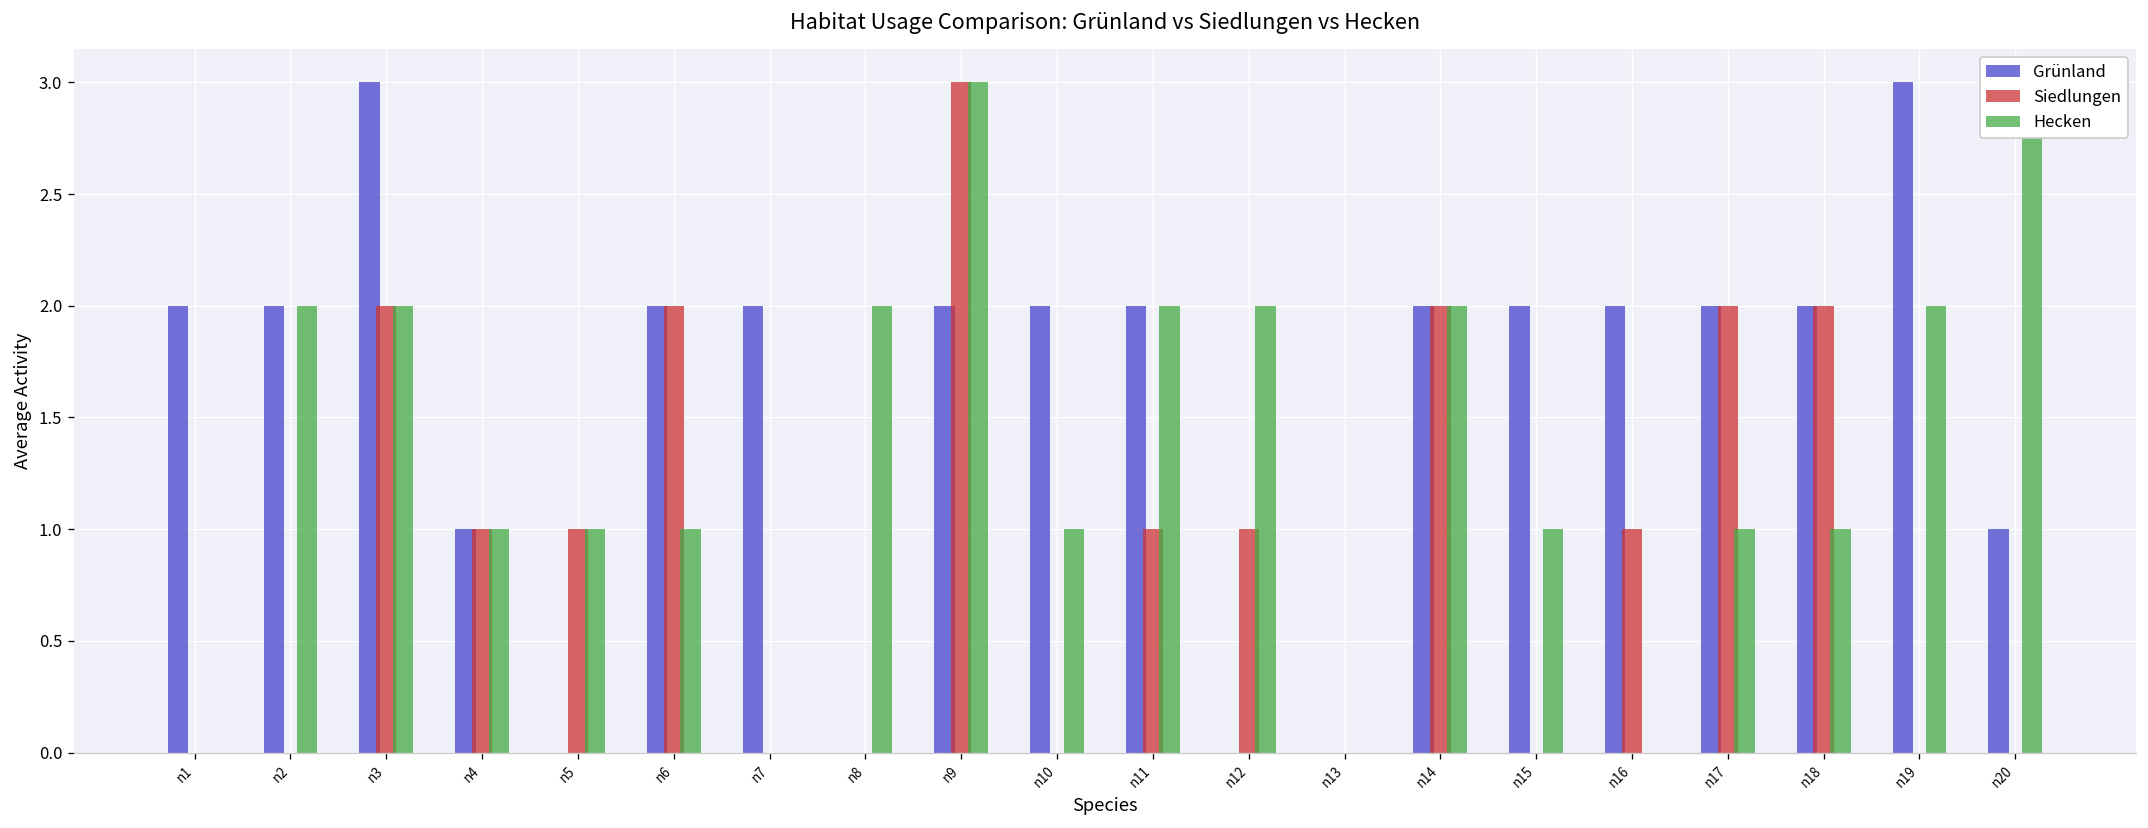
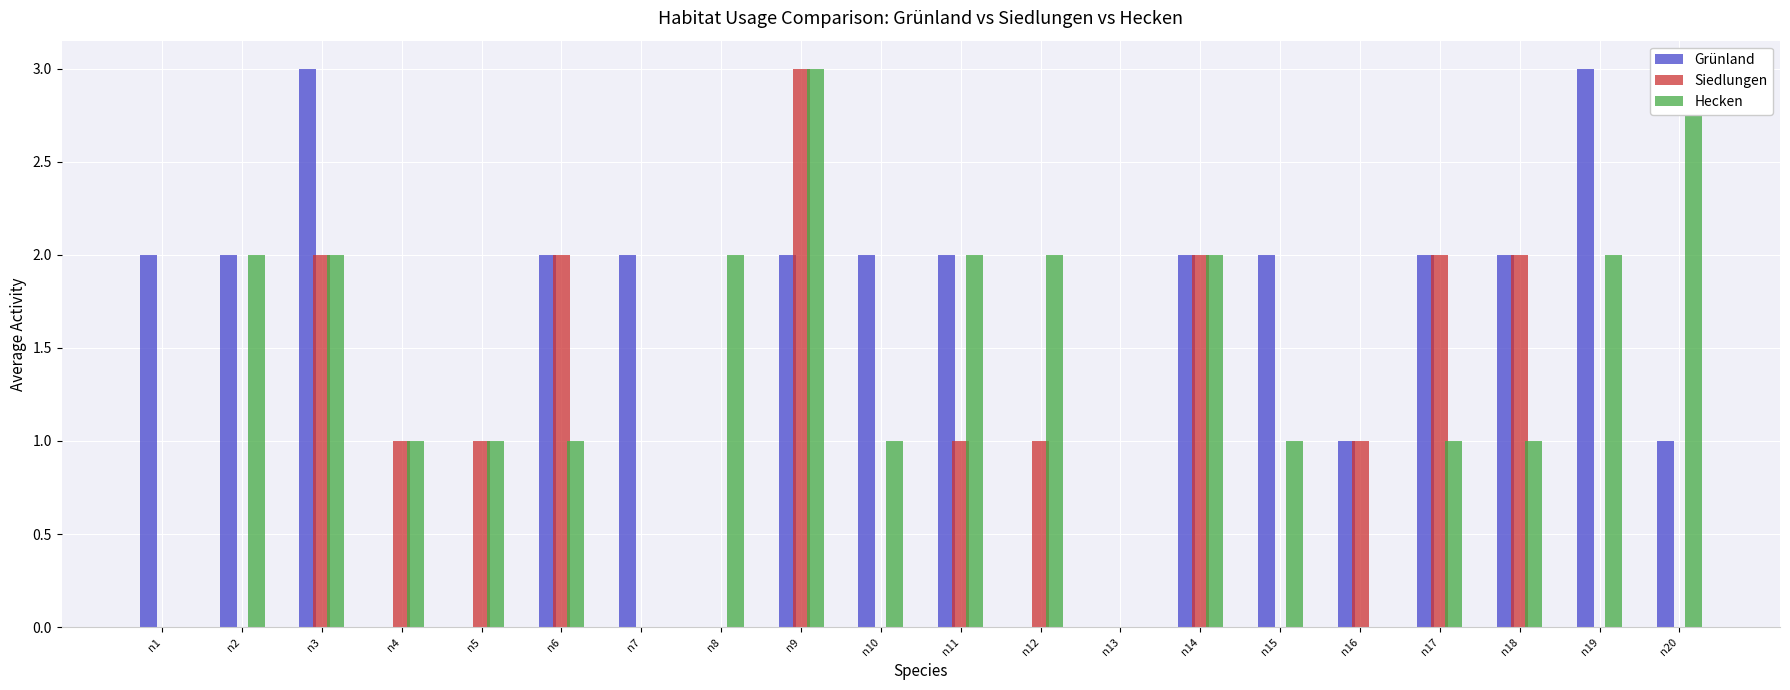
Grünland, n4: 1 -> 0
Grünland, n16: 2 -> 1
